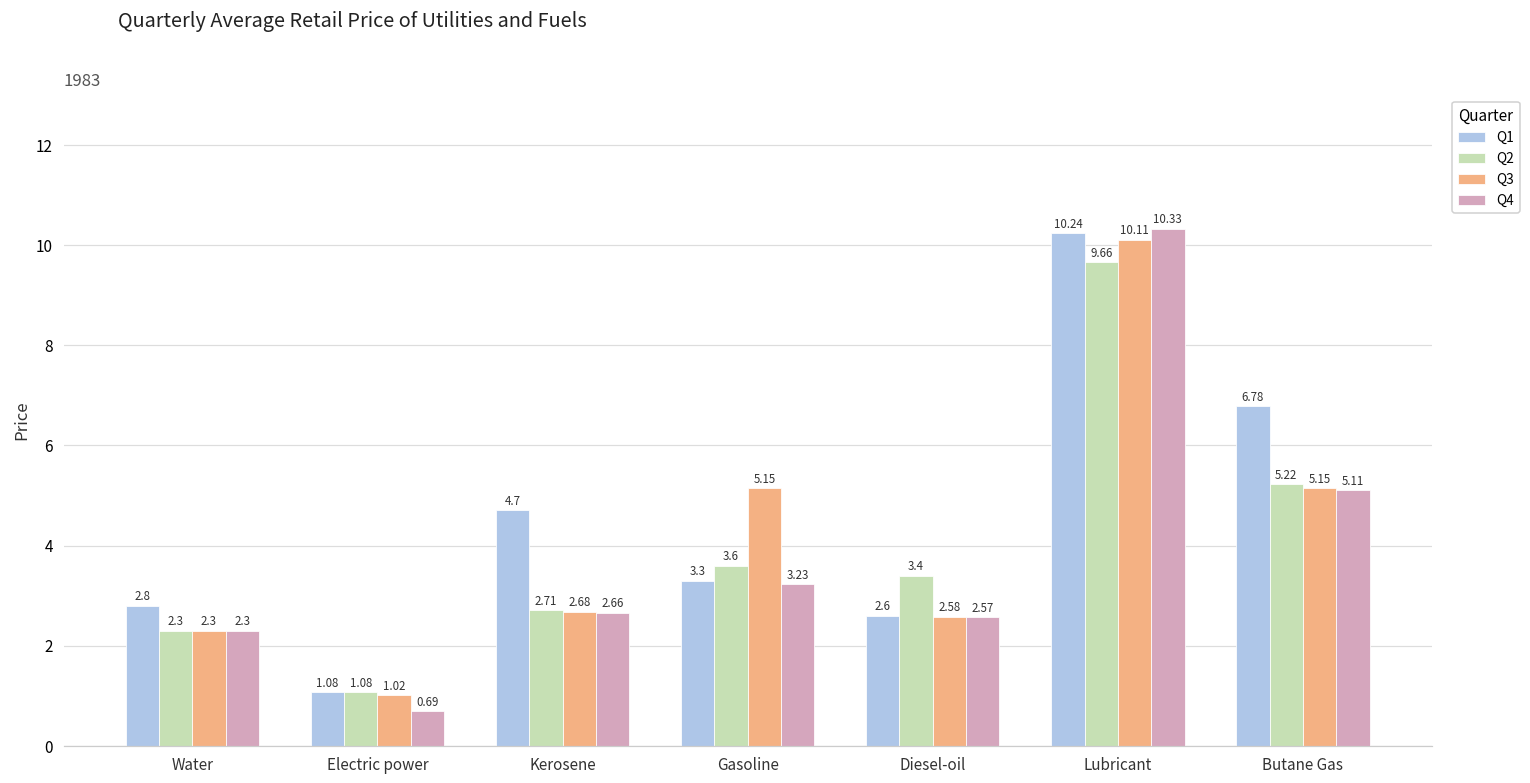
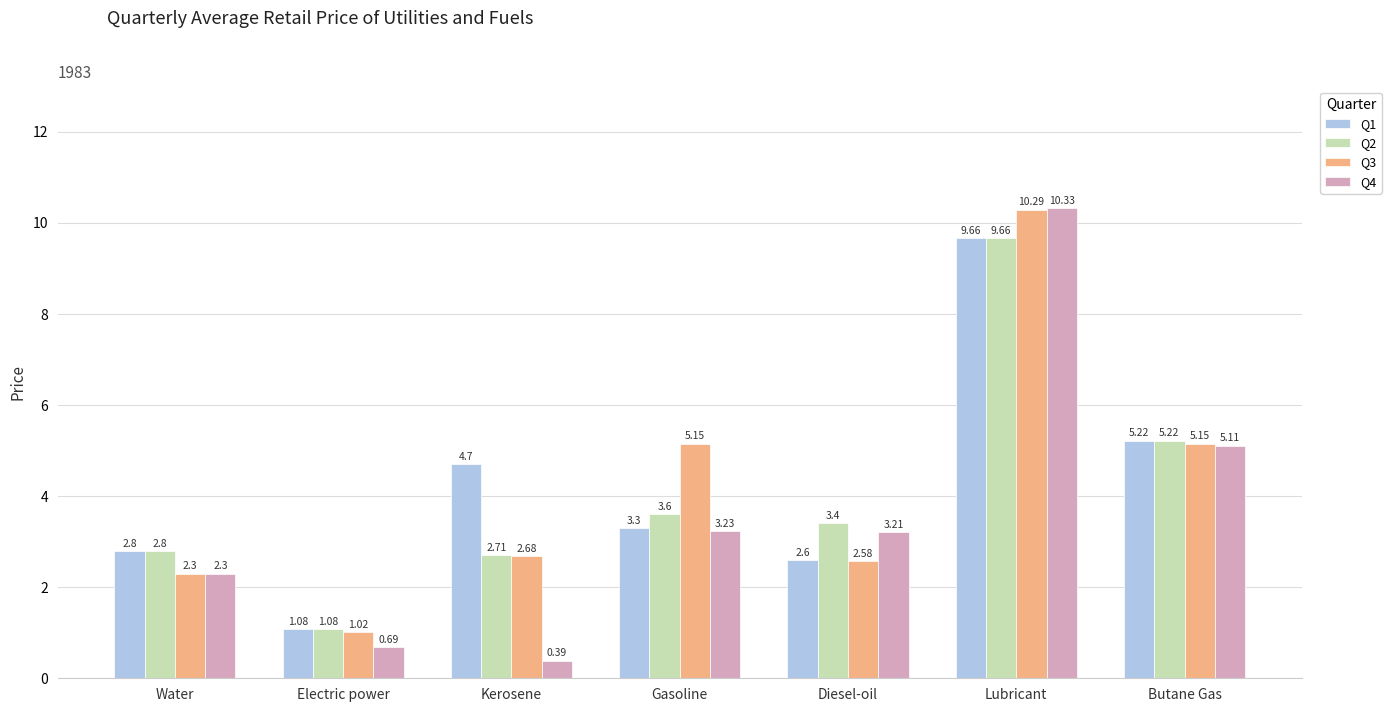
Q2, Water: 2.3 -> 2.8
Q4, Kerosene: 2.66 -> 0.39
Q4, Diesel-oil: 2.57 -> 3.21
Q1, Lubricant: 10.24 -> 9.66
Q3, Lubricant: 10.11 -> 10.29
Q1, Butane Gas: 6.78 -> 5.22
